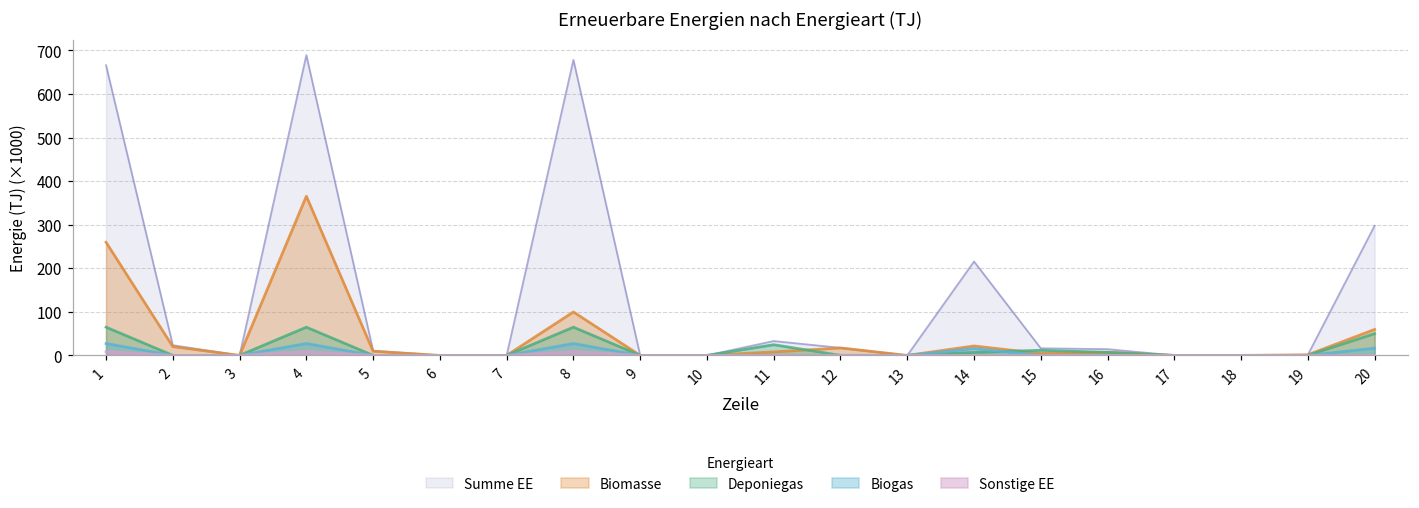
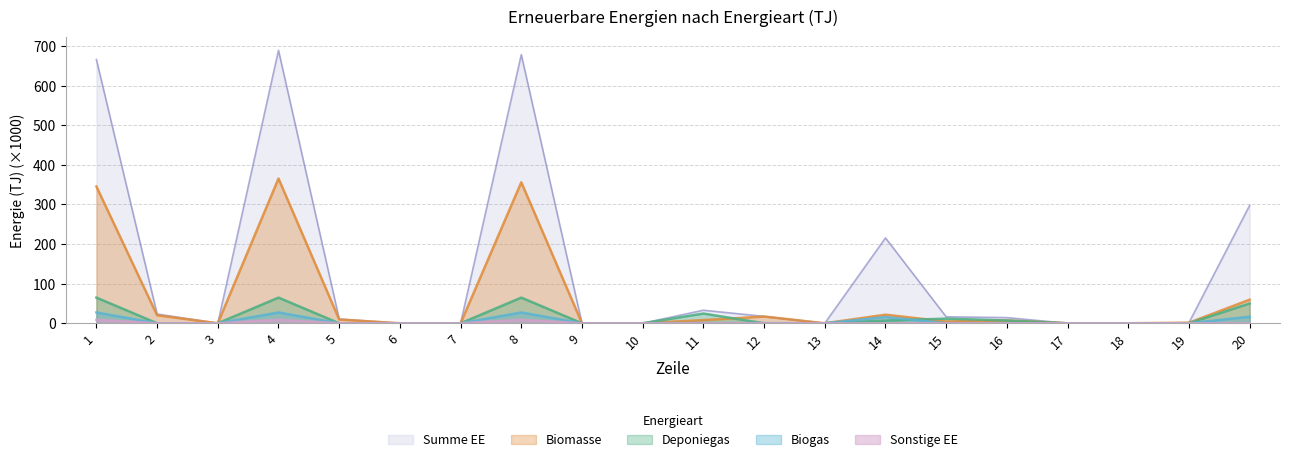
Biomasse, 1: 260 -> 350
Biomasse, 8: 100 -> 360
